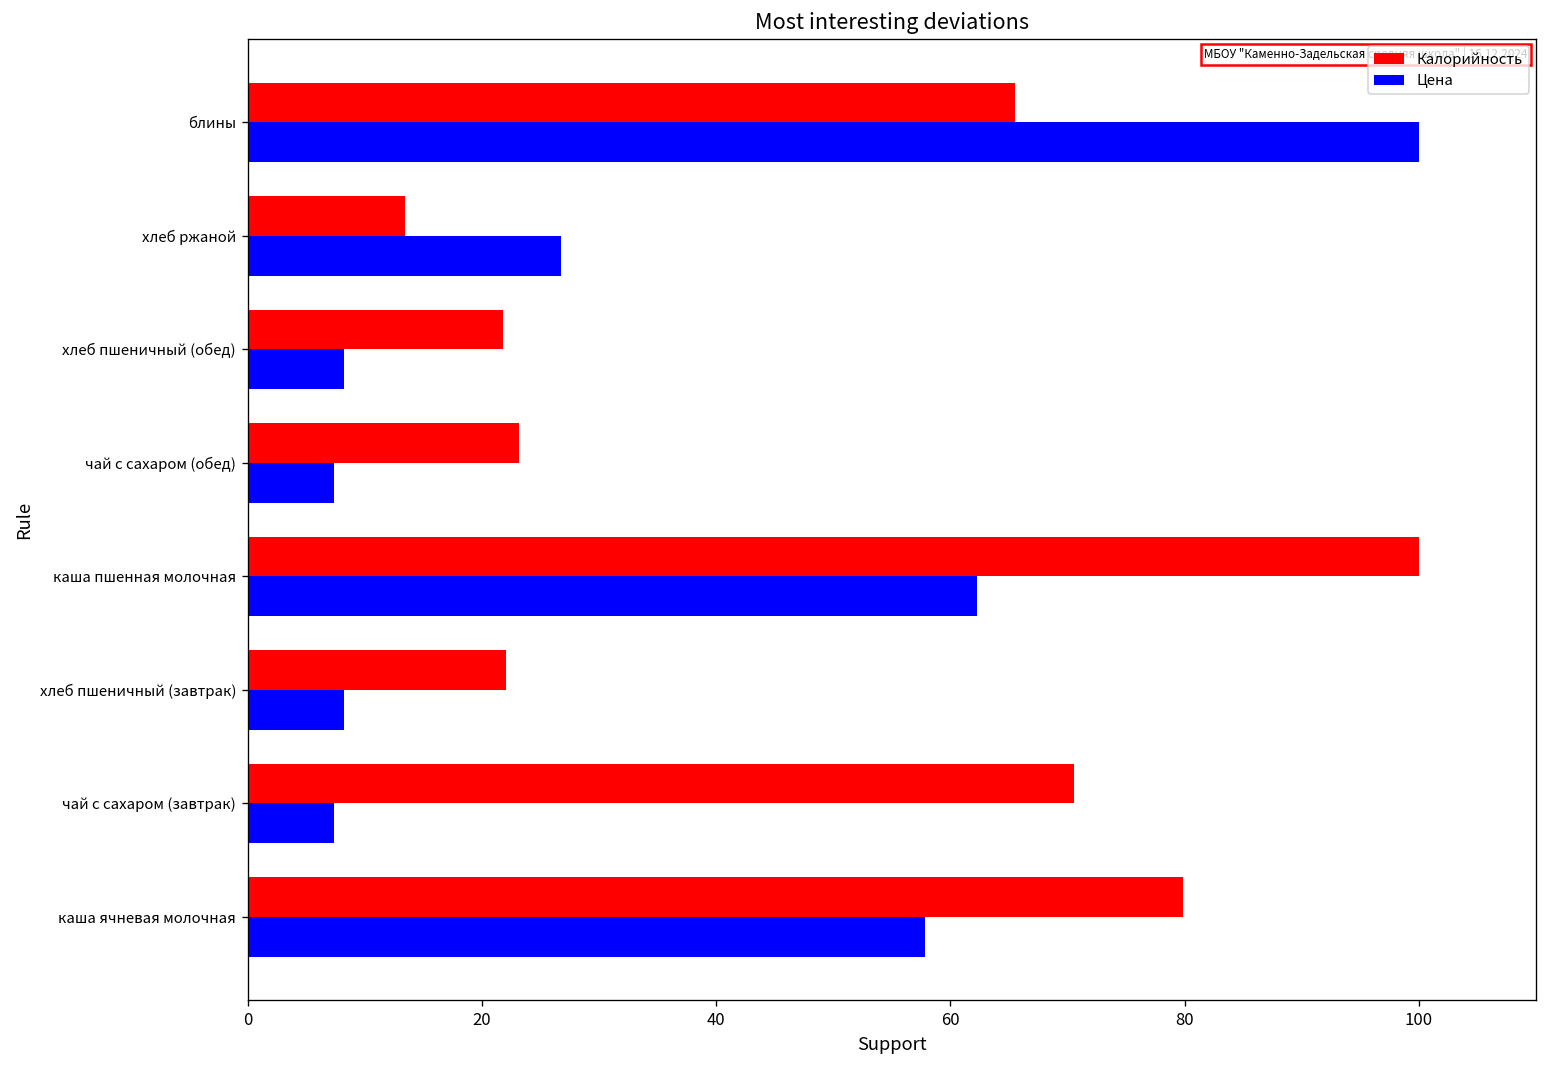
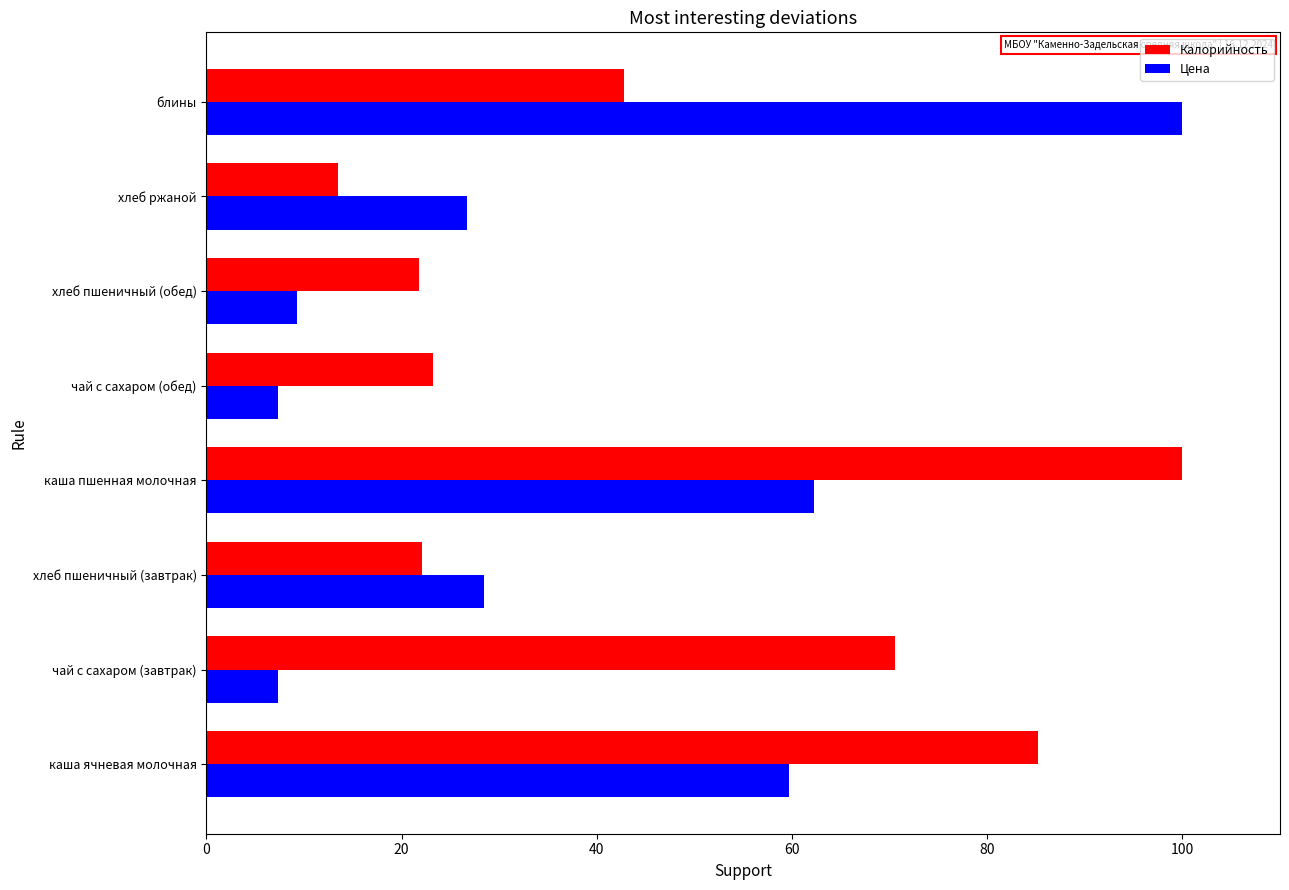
Калорийность, блины: 66 -> 43
Цена, хлеб пшеничный (обед): 8 -> 9
Цена, хлеб пшеничный (завтрак): 8 -> 28
Калорийность, каша ячневая молочная: 80 -> 85
Цена, каша ячневая молочная: 58 -> 60
